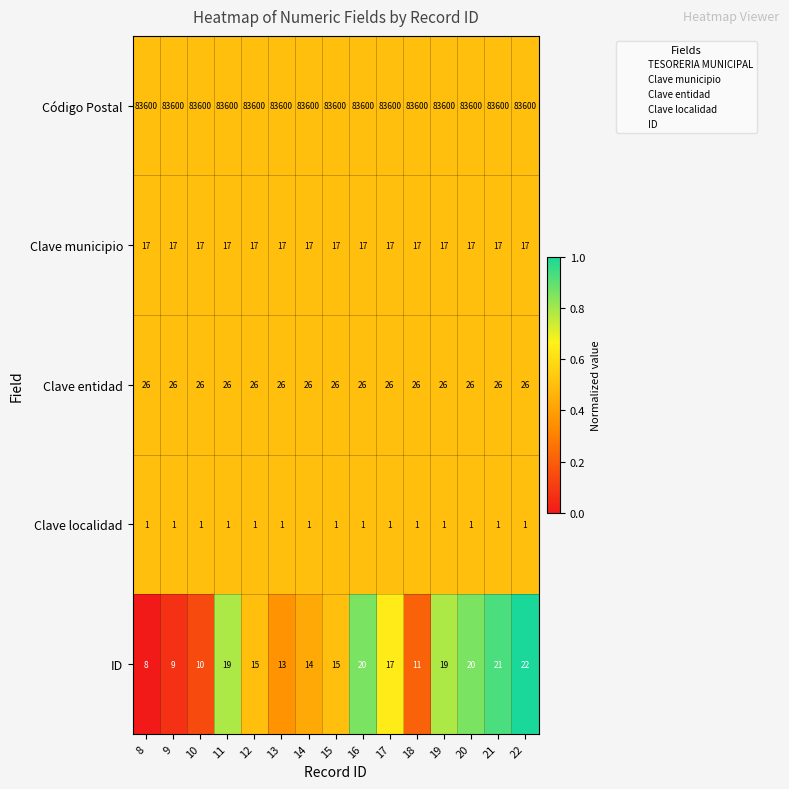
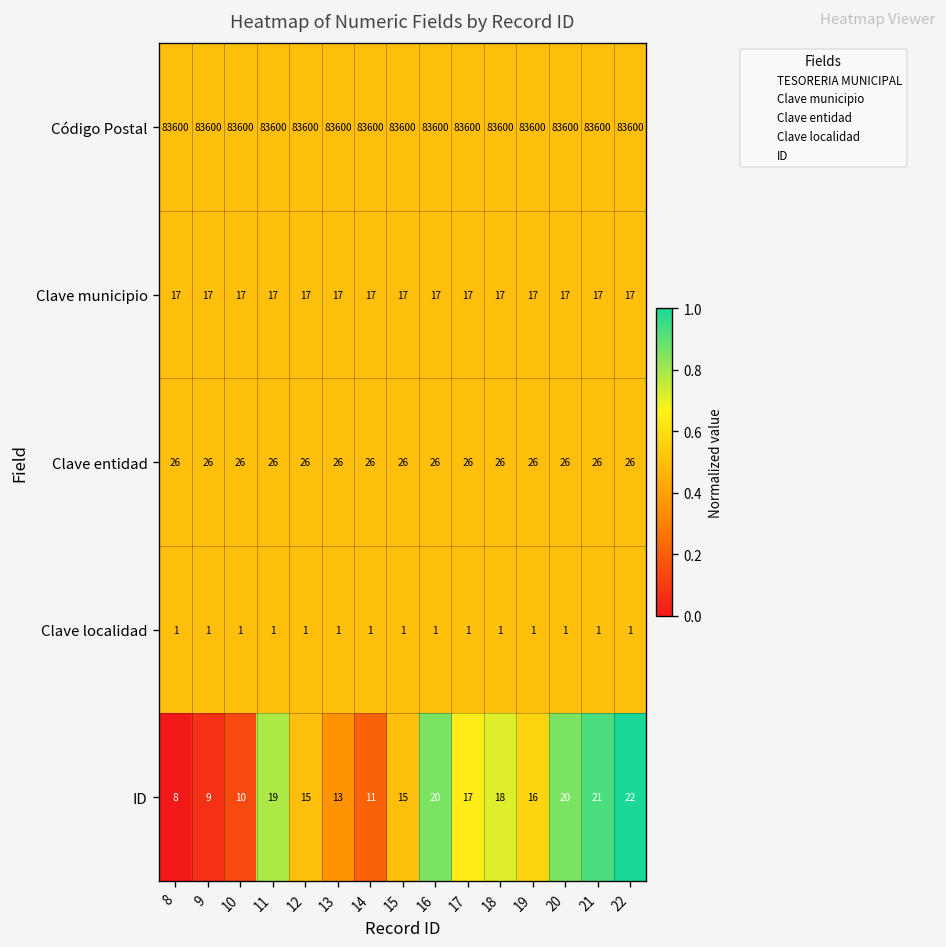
ID, 14: 14 -> 11
ID, 18: 11 -> 18
ID, 19: 19 -> 16
